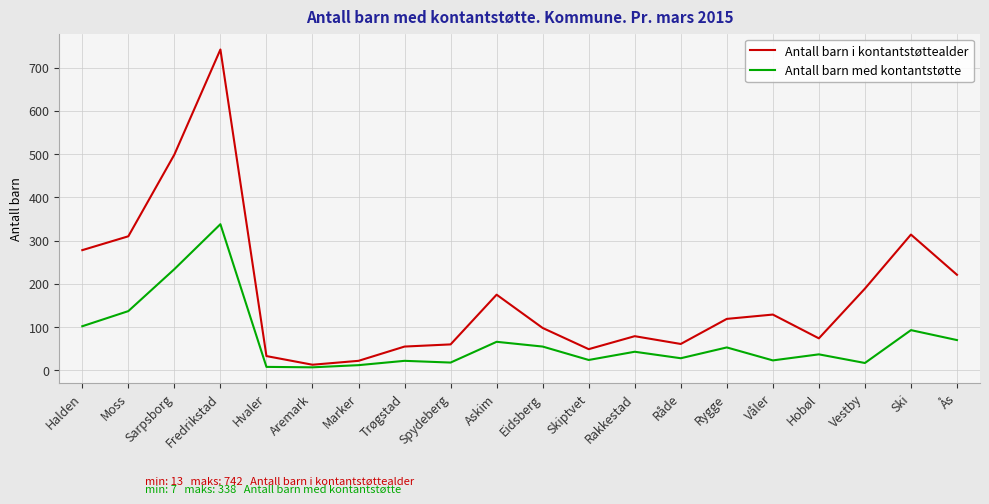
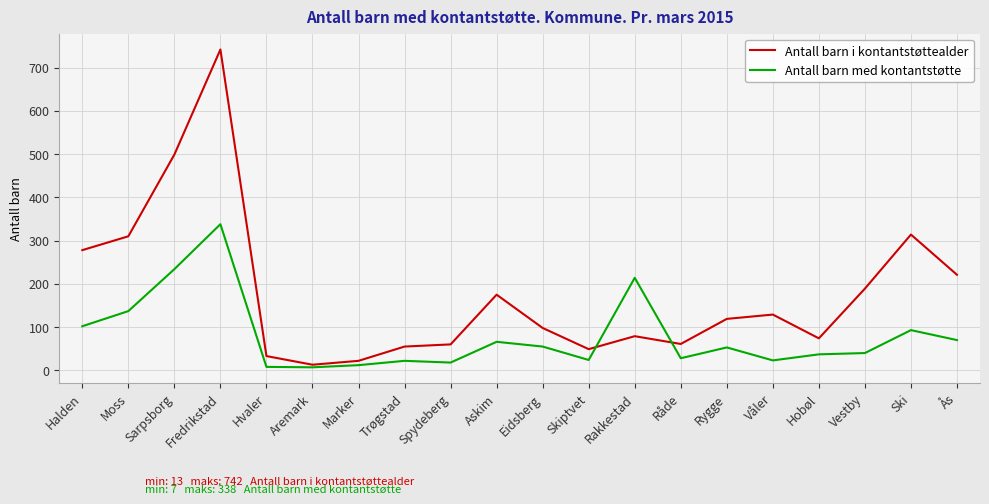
Antall barn med kontantstøtte, Rakkestad: 40 -> 210
Antall barn med kontantstøtte, Vestby: 20 -> 40
